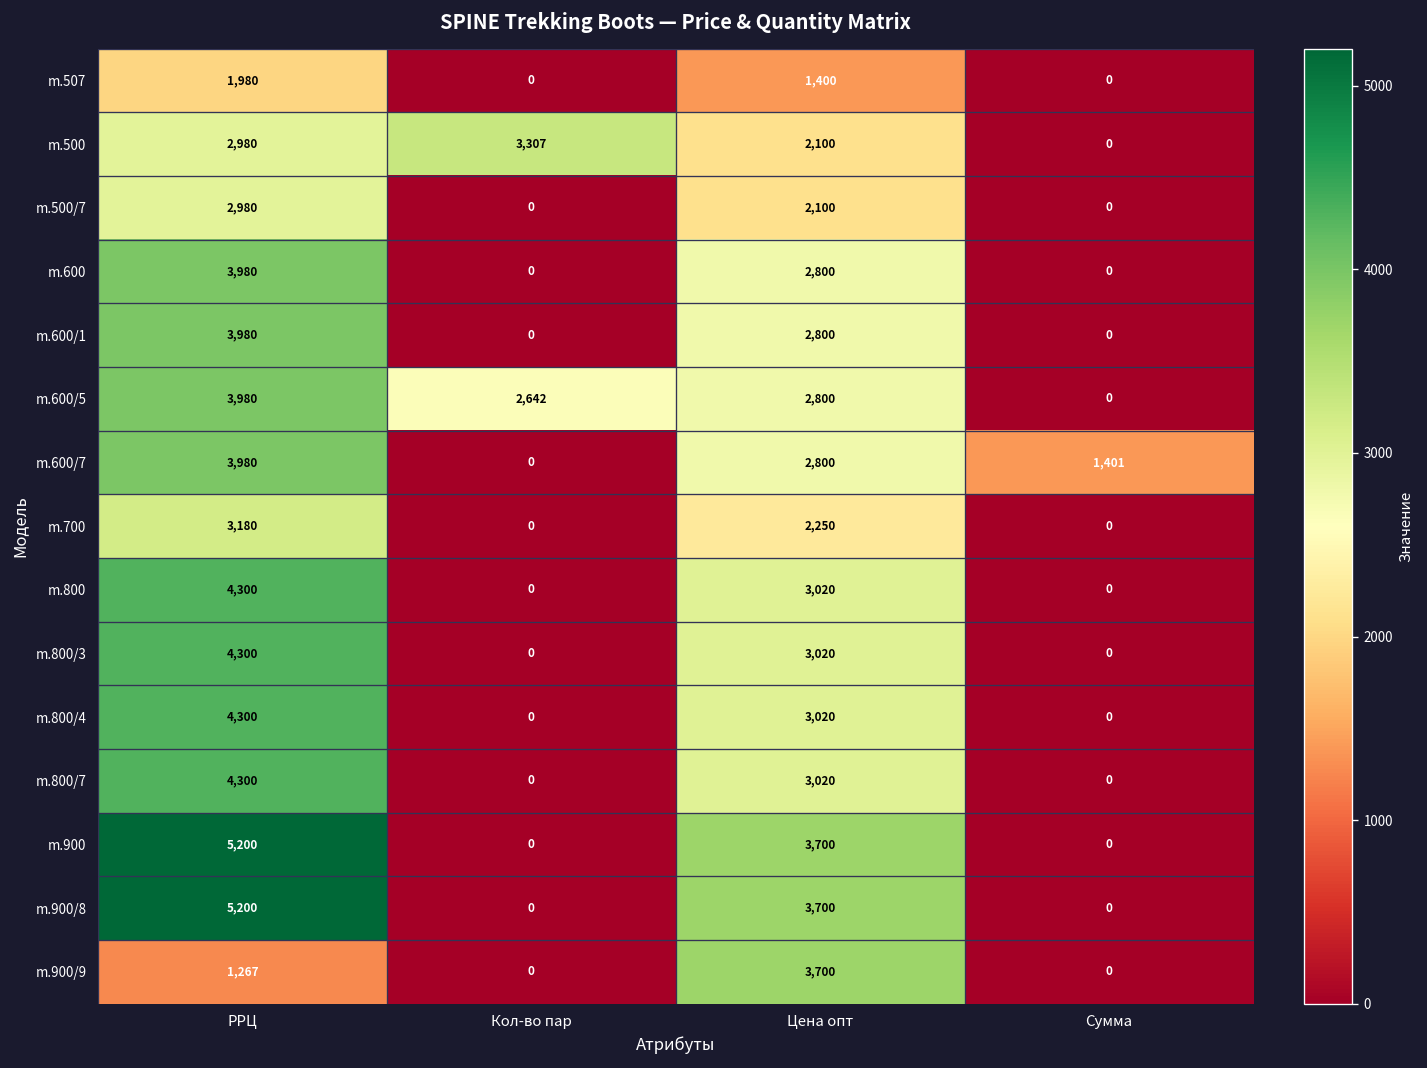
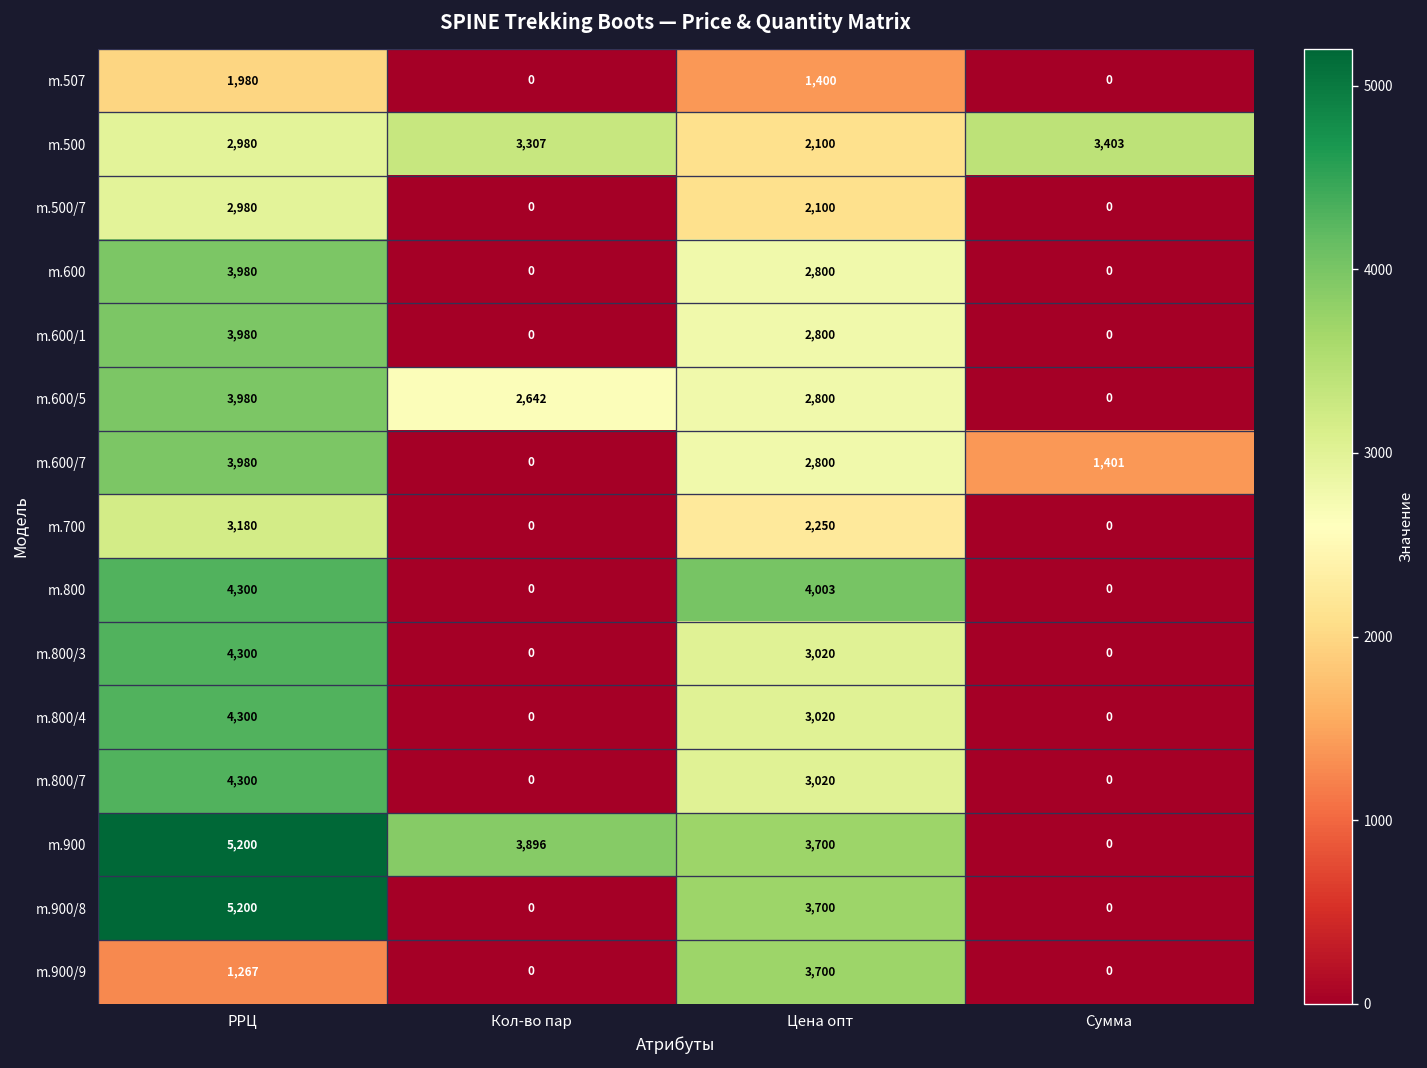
m.500, Сумма: 0 -> 3,403
m.800, Цена опт: 3,020 -> 4,003
m.900, Кол-во пар: 0 -> 3,896
